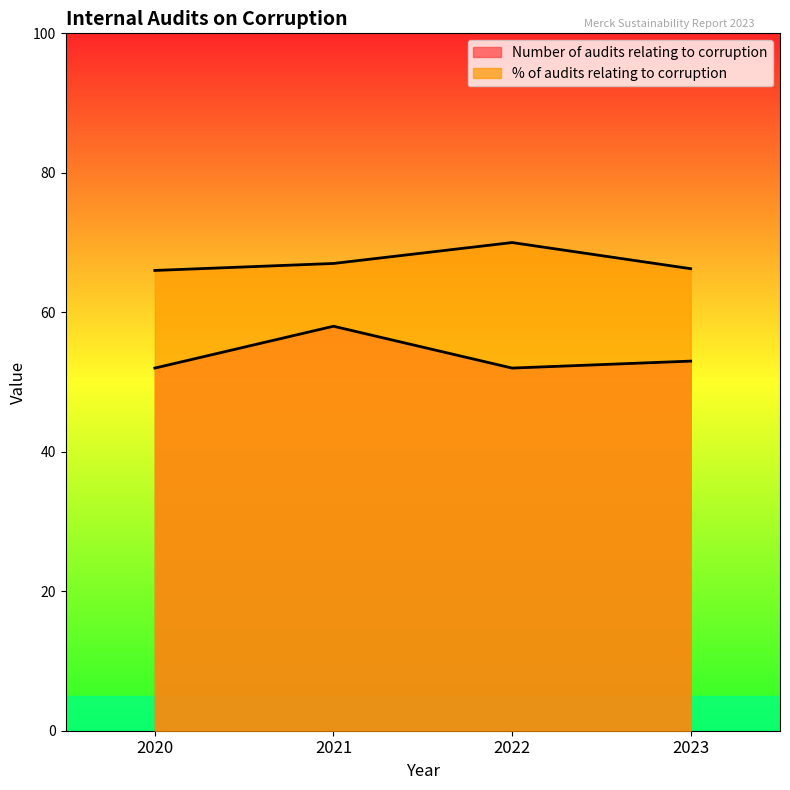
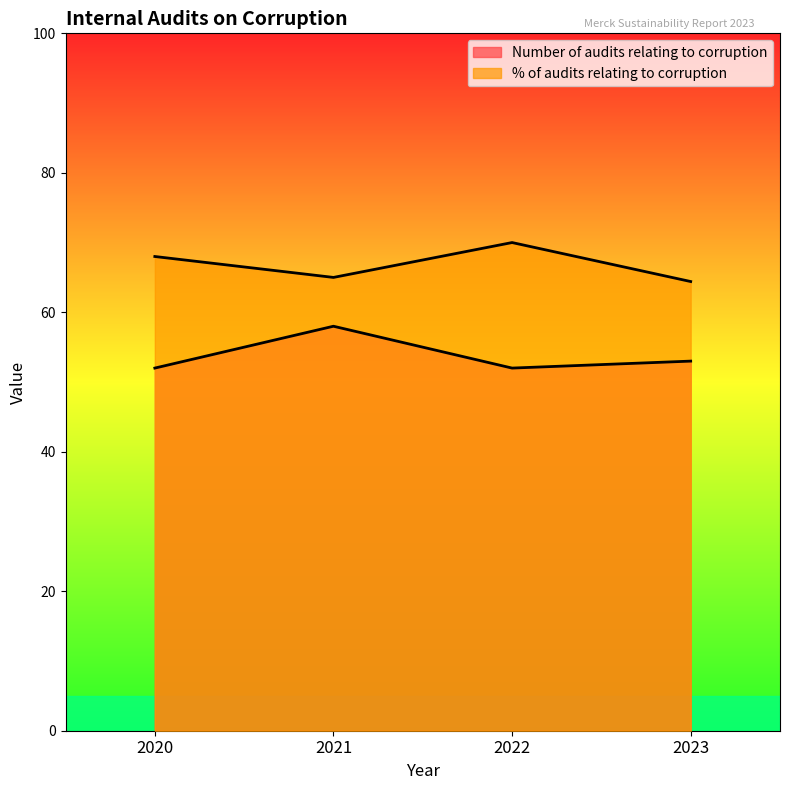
% of audits relating to corruption, 2020: 66 -> 68
% of audits relating to corruption, 2021: 67 -> 65
% of audits relating to corruption, 2023: 66 -> 64
